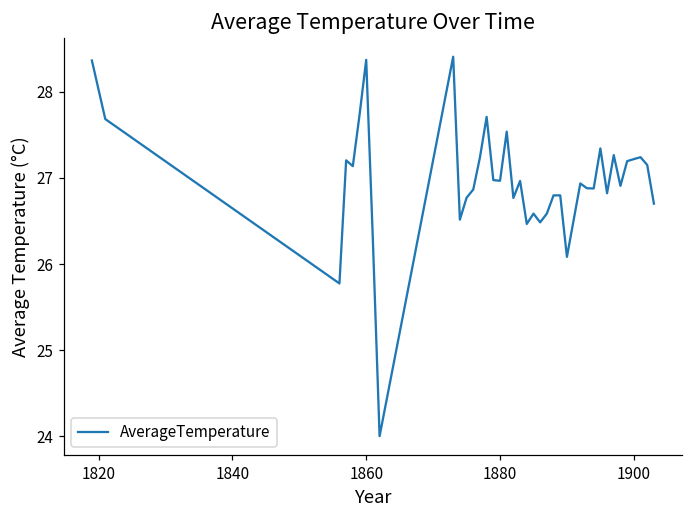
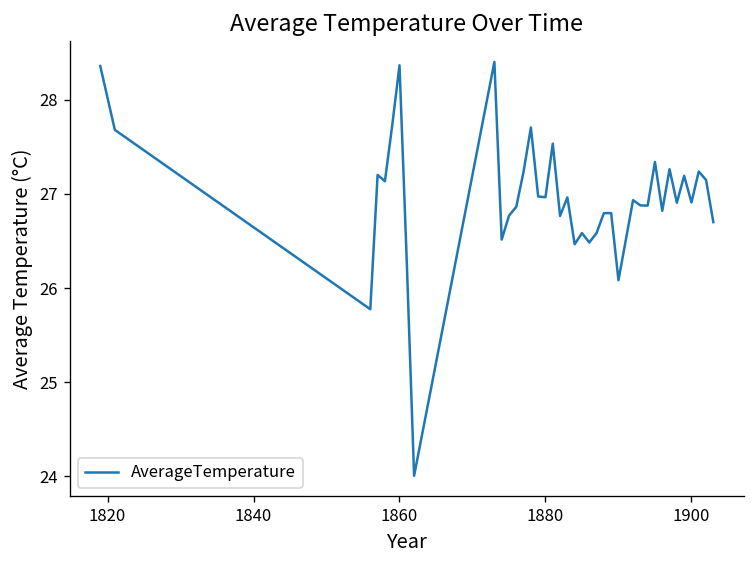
1900: 27.2 -> 26.9
